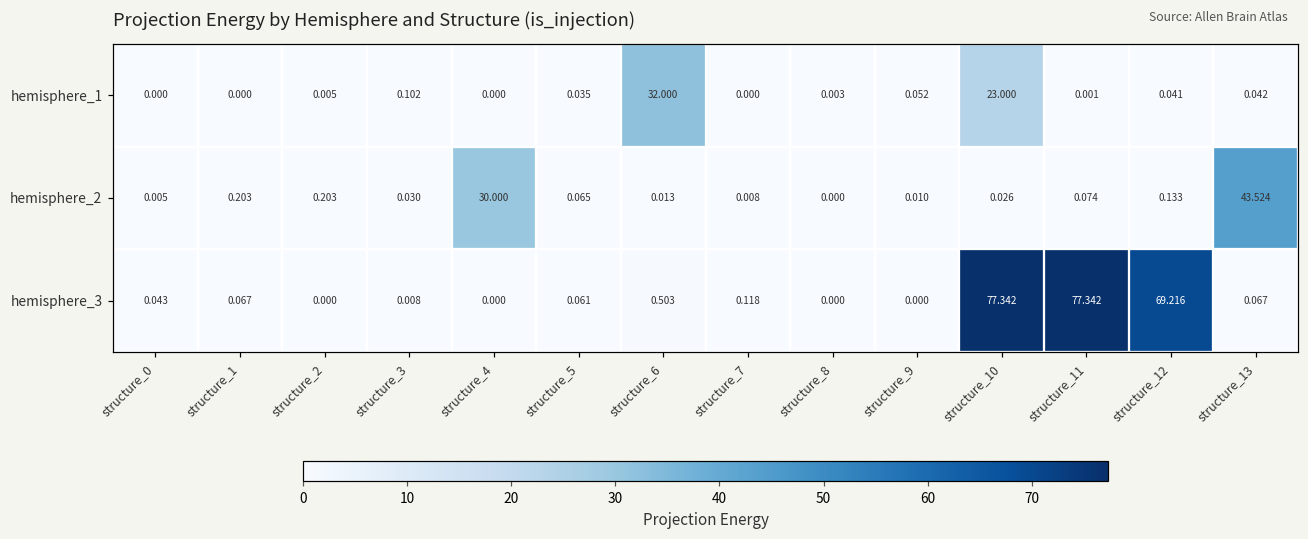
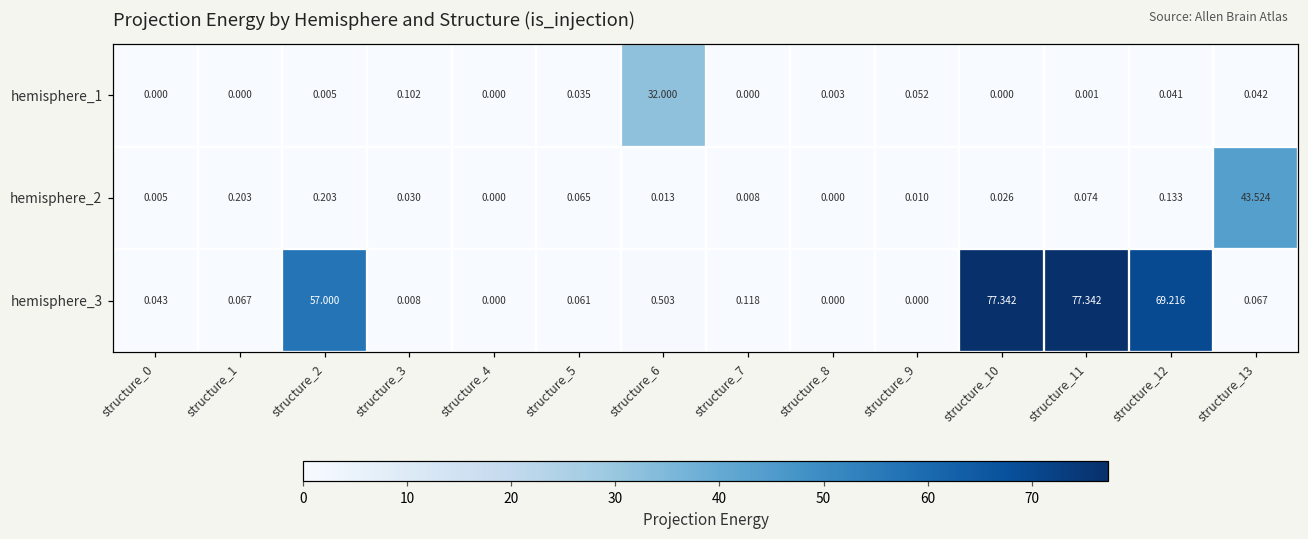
hemisphere_1, structure_10: 23.000 -> 0.000
hemisphere_2, structure_4: 30.000 -> 0.000
hemisphere_3, structure_2: 0.000 -> 57.000
